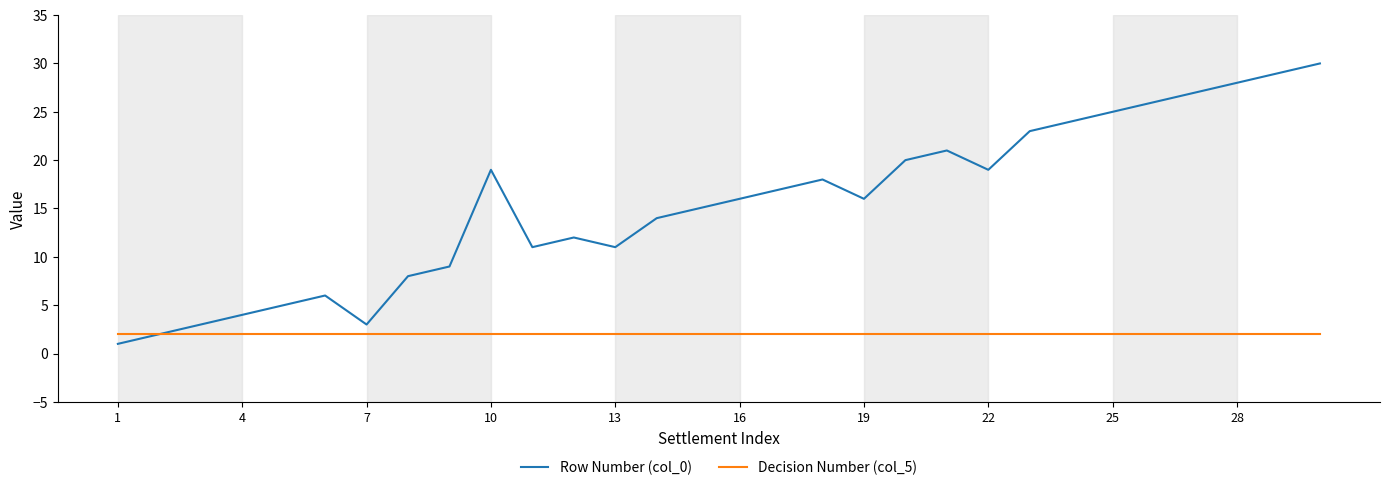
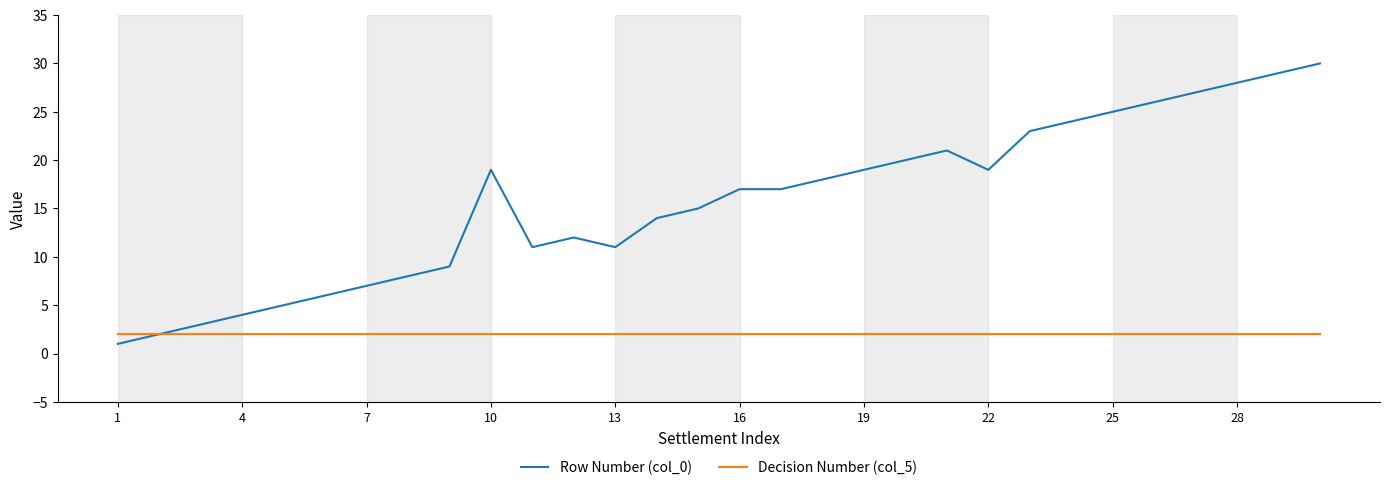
Row Number (col_0), 7: 3 -> 7
Row Number (col_0), 16: 16 -> 17
Row Number (col_0), 19: 16 -> 19
